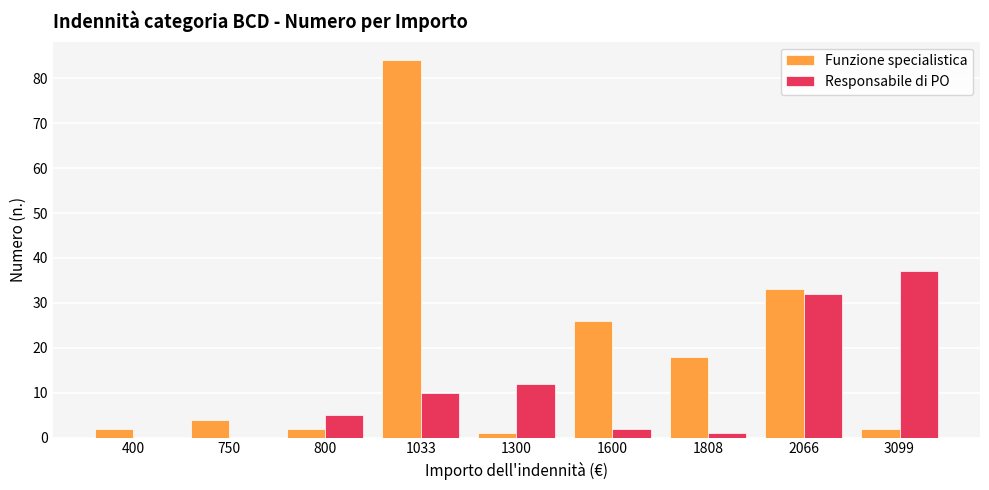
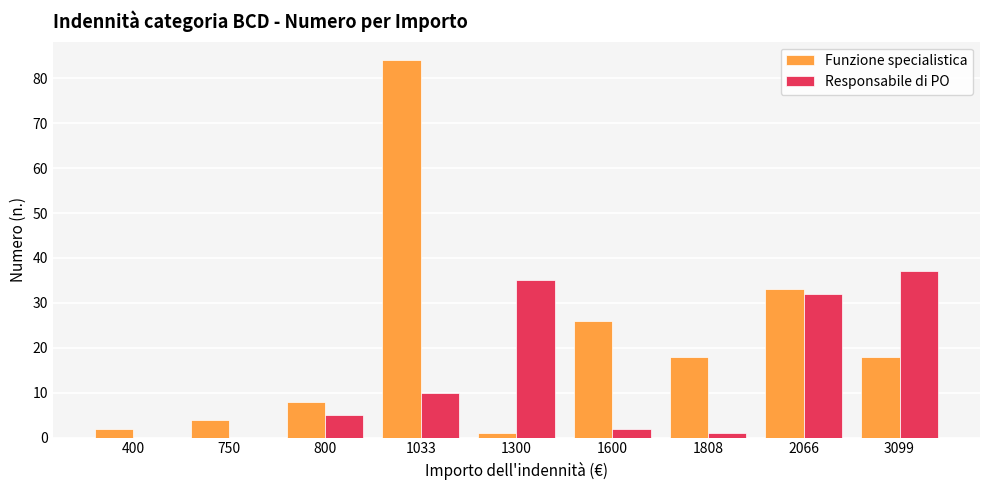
Funzione specialistica, 800: 2 -> 8
Responsabile di PO, 1300: 12 -> 35
Funzione specialistica, 3099: 2 -> 18
